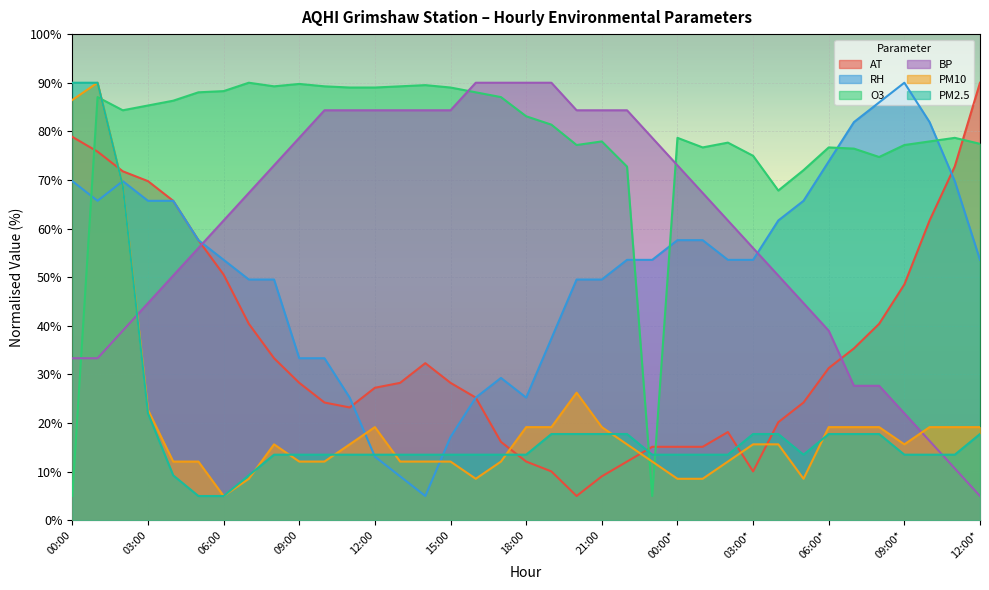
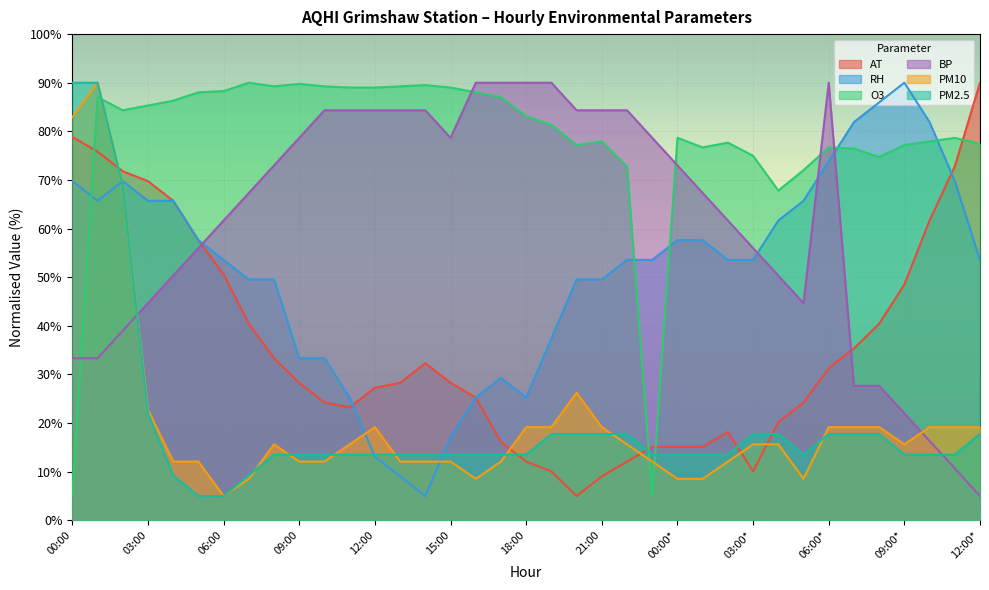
PM10, 00:00: 86% -> 83%
BP, 15:00: 84% -> 79%
BP, 06:00*: 39% -> 90%
